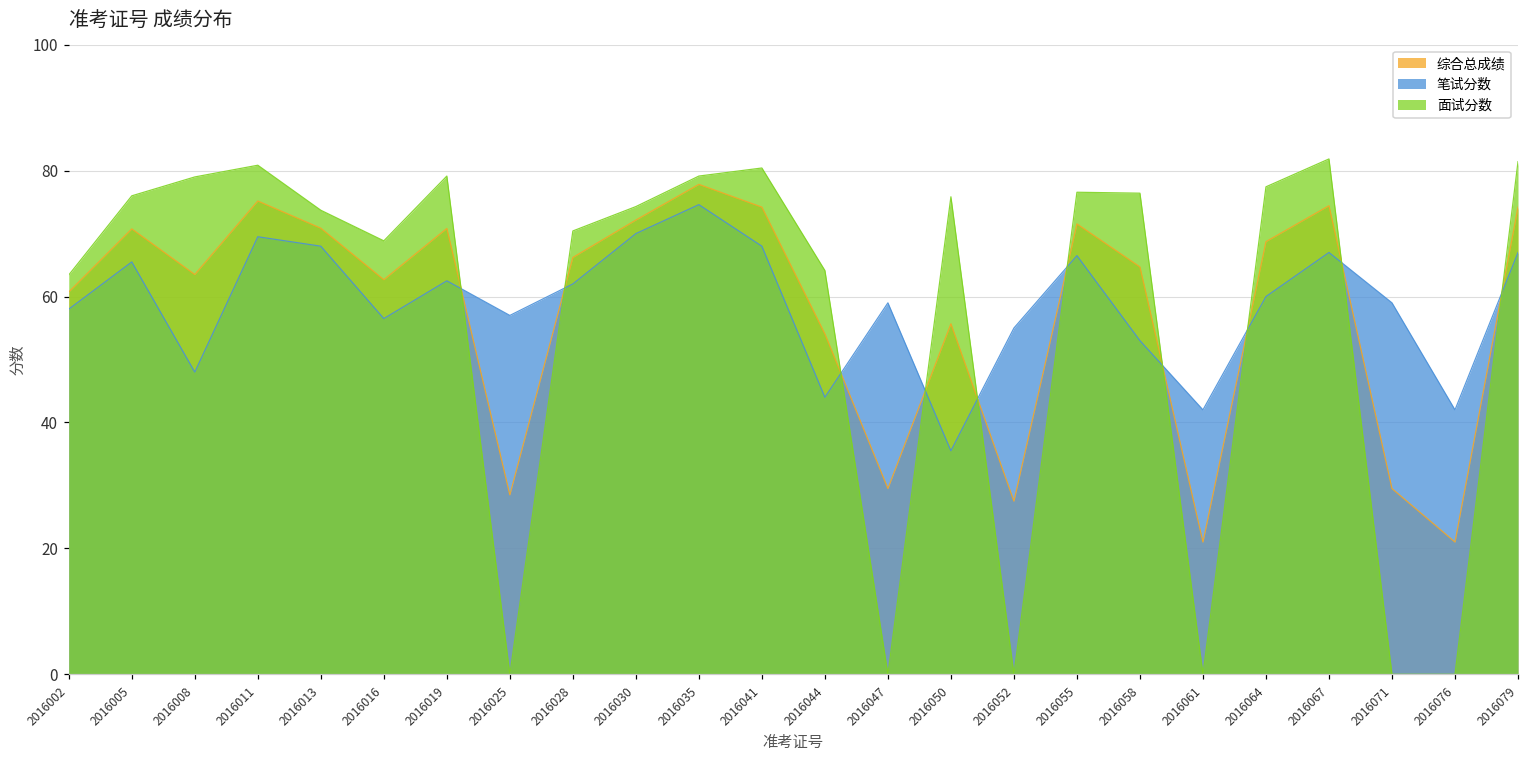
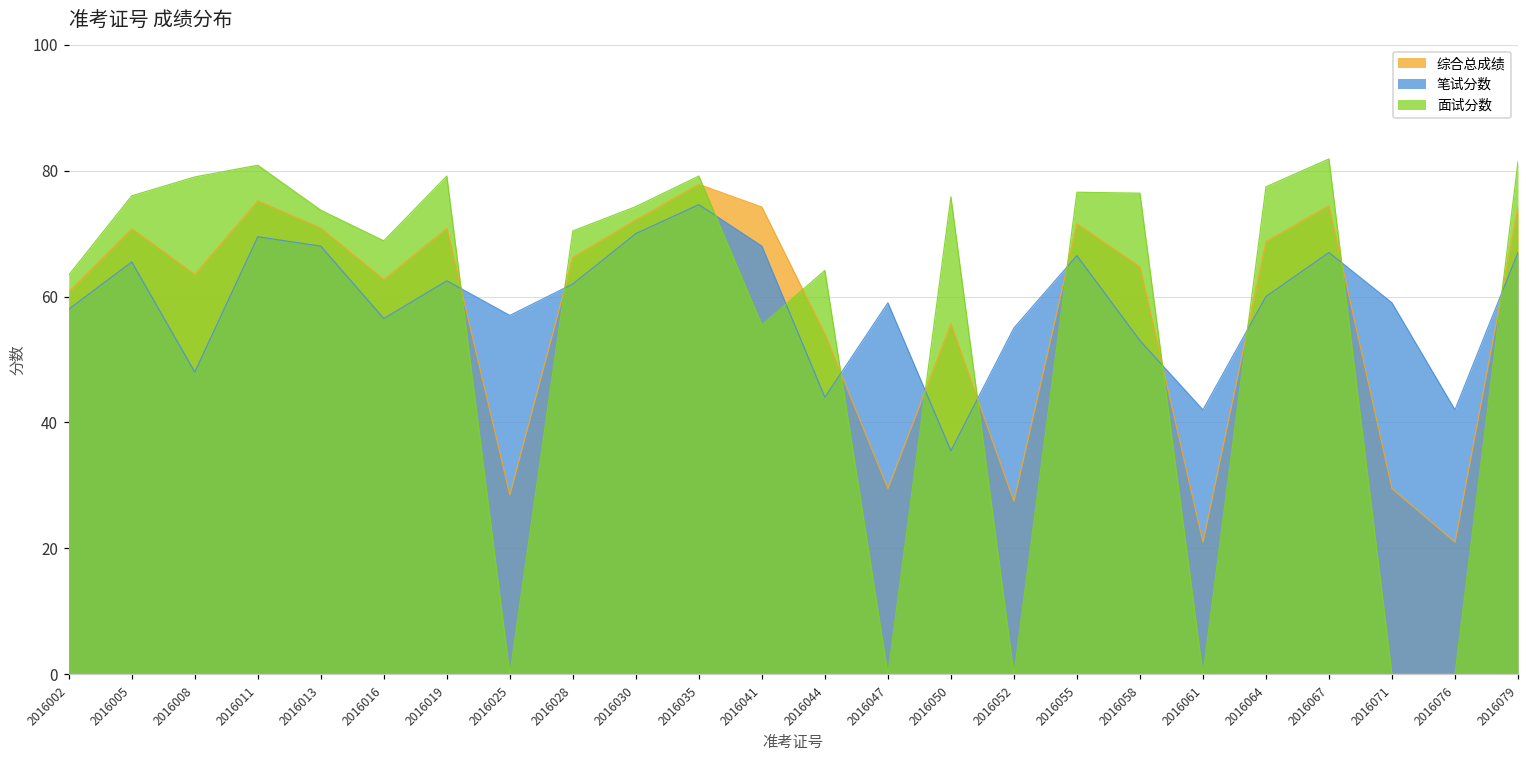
面试分数, 2016041: 80 -> 55
